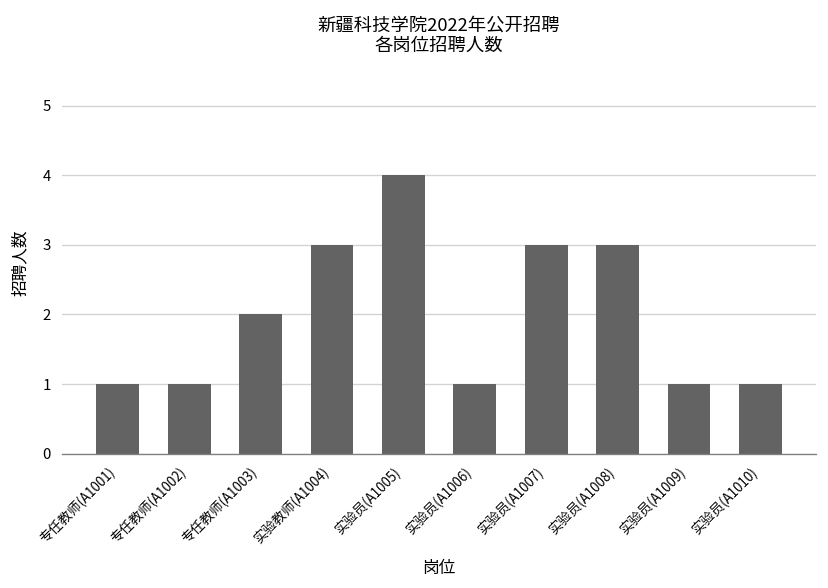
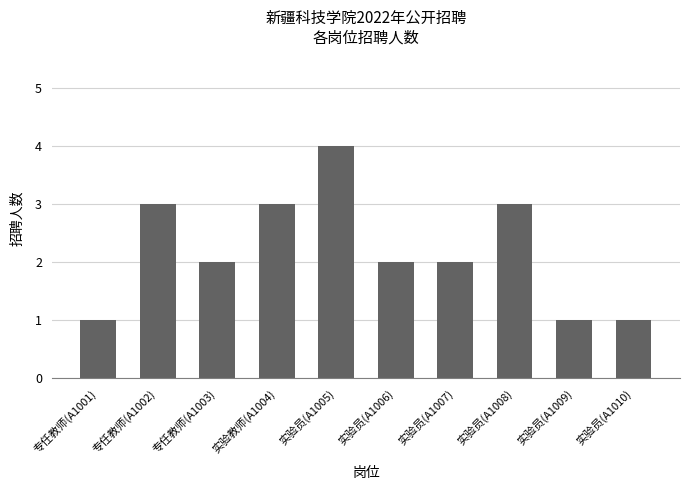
专任教师(A1002): 1 -> 3
实验员(A1006): 1 -> 2
实验员(A1007): 3 -> 2
